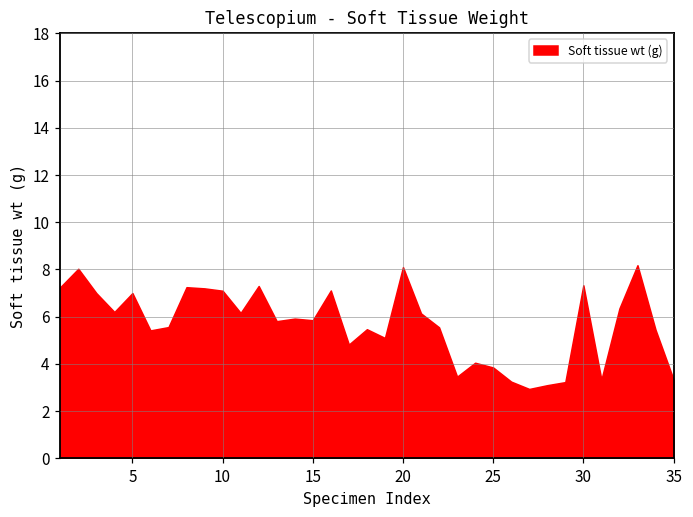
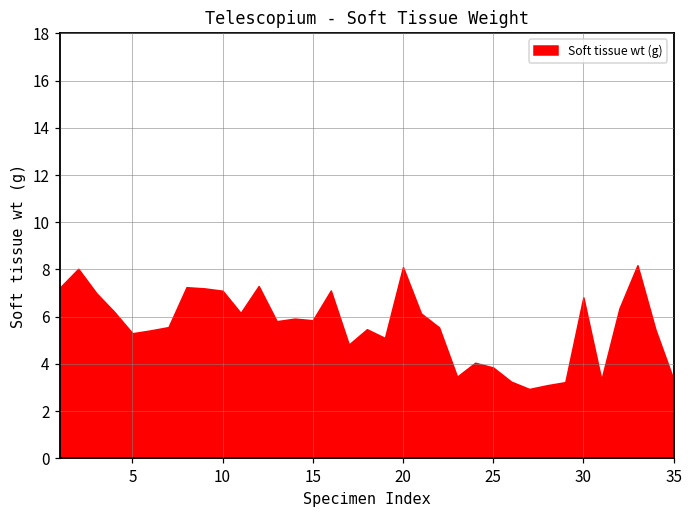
5: 7.0 -> 5.3
30: 7.3 -> 6.8
